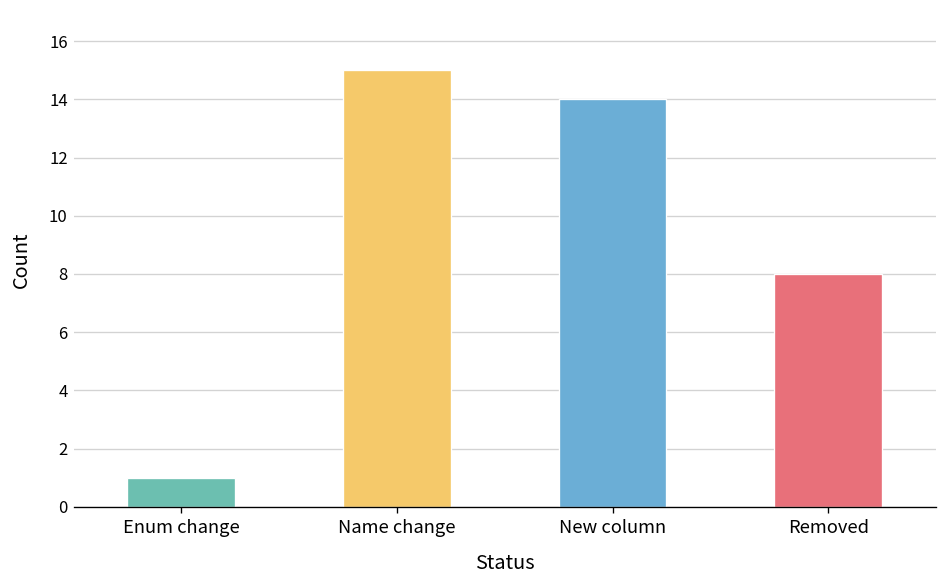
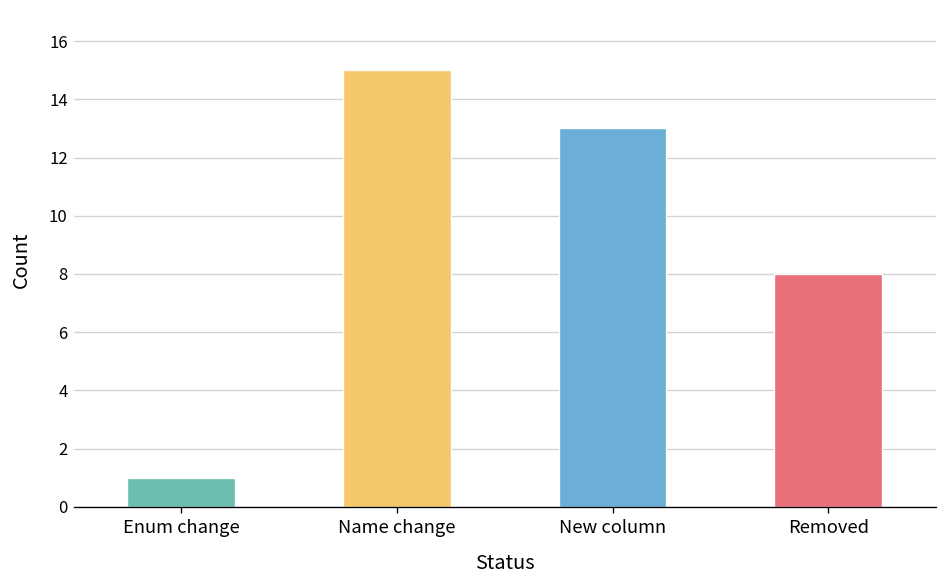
New column: 14 -> 13
